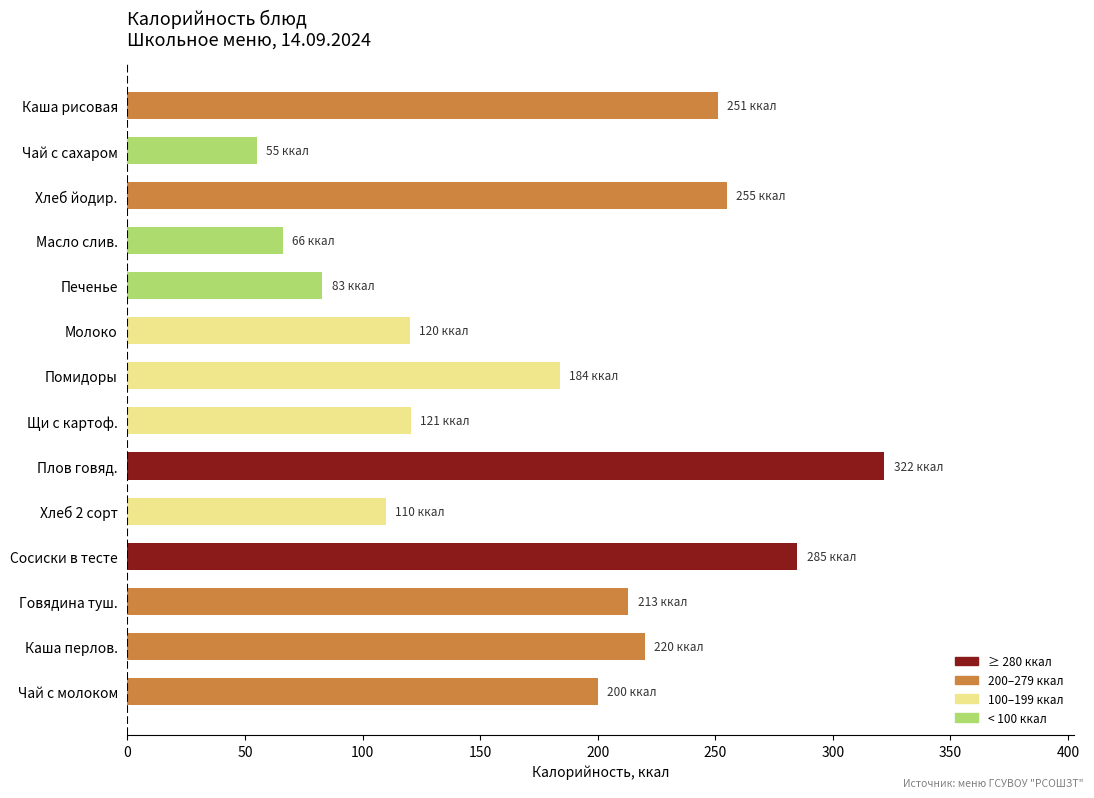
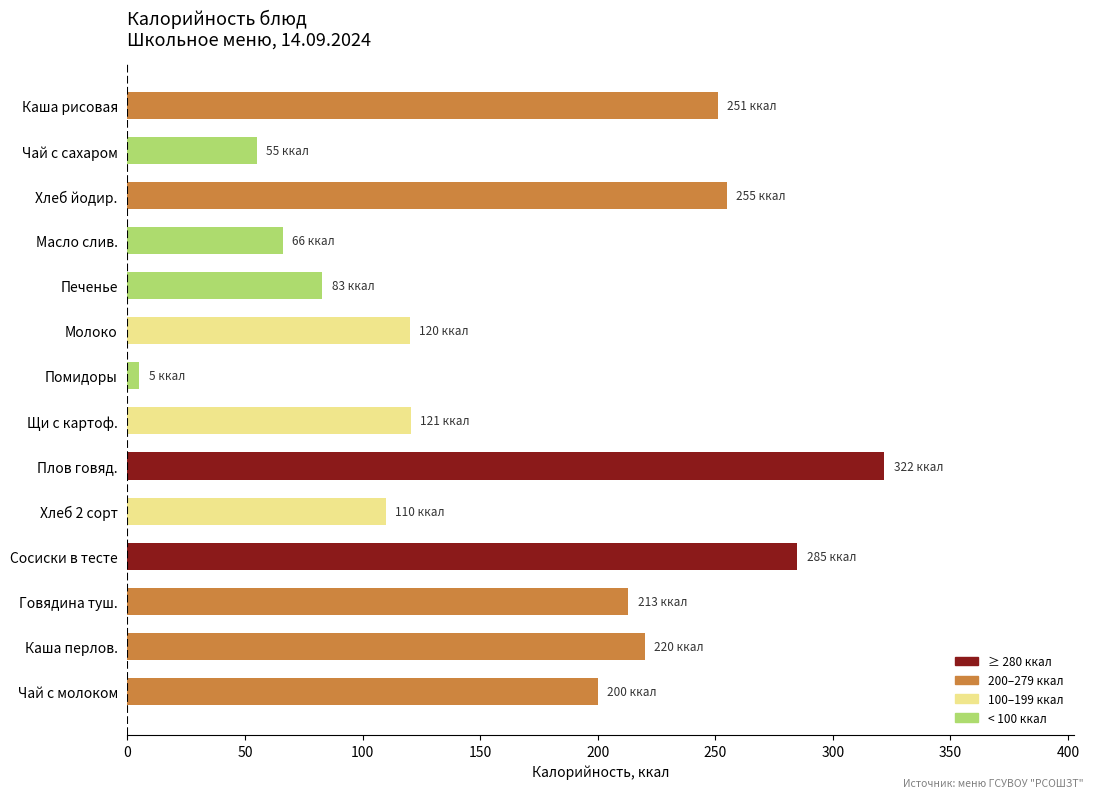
Помидоры: 184 -> 5
